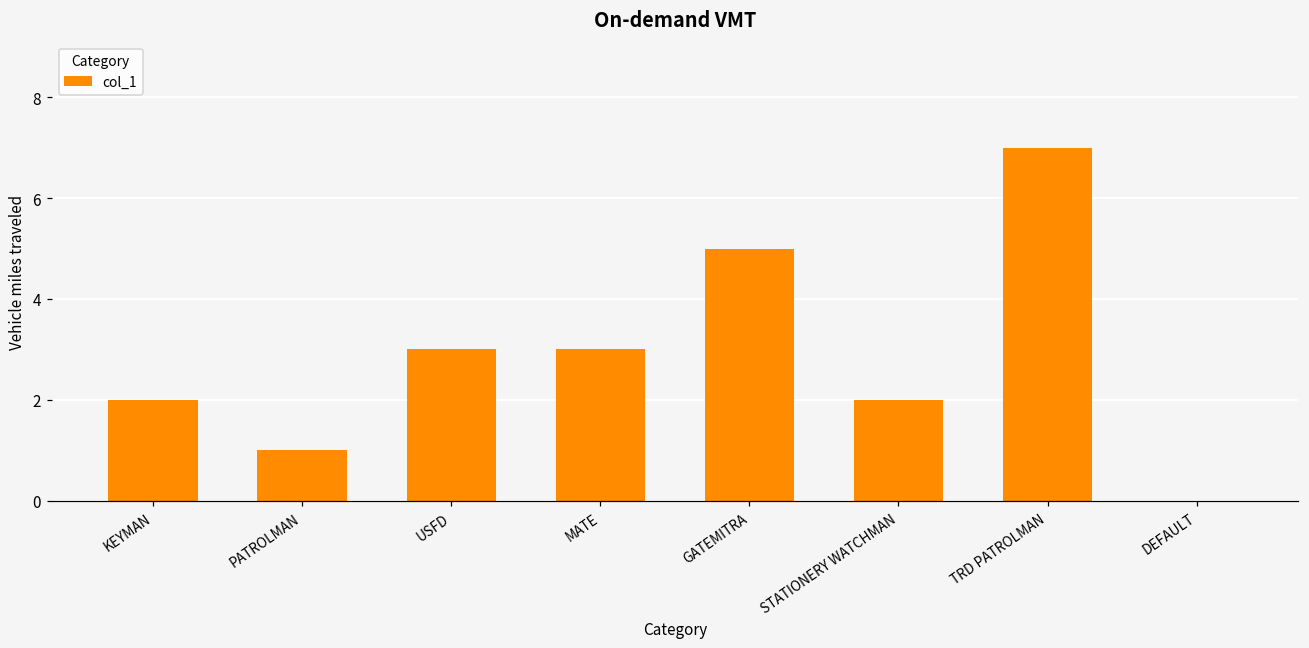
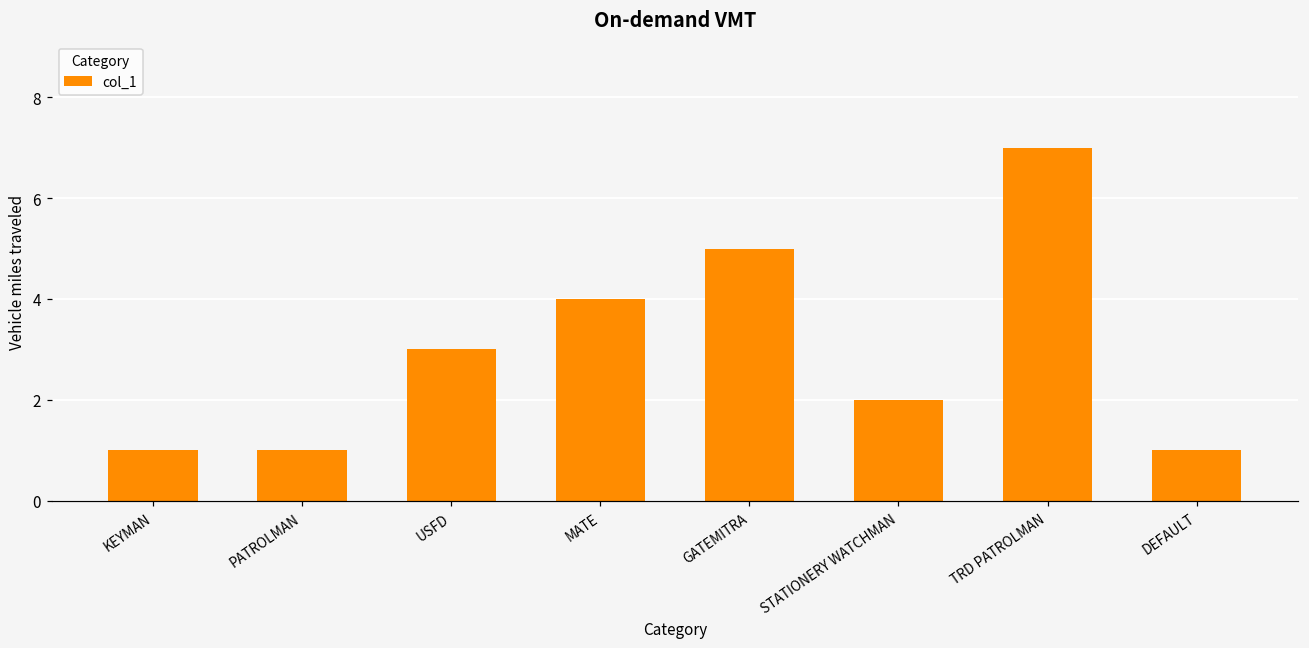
KEYMAN: 2 -> 1
MATE: 3 -> 4
DEFAULT: 0 -> 1
